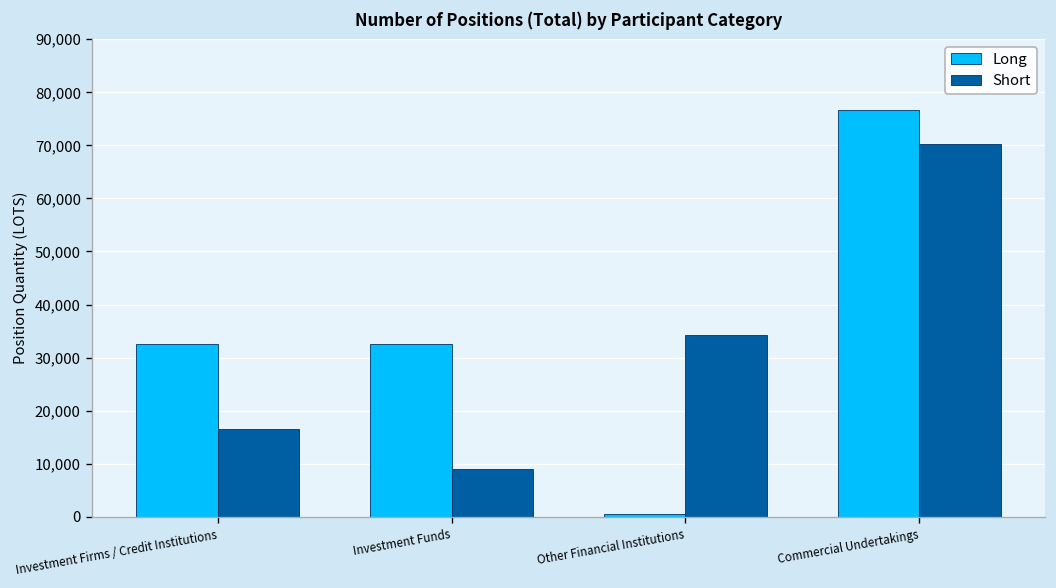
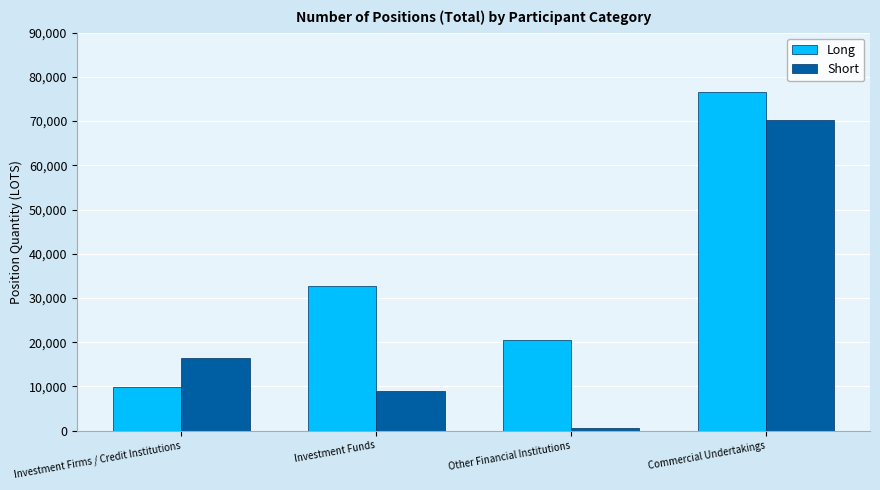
Long, Investment Firms / Credit Institutions: 32,000 -> 10,000
Long, Other Financial Institutions: 1,000 -> 20,000
Short, Other Financial Institutions: 34,000 -> 1,000
